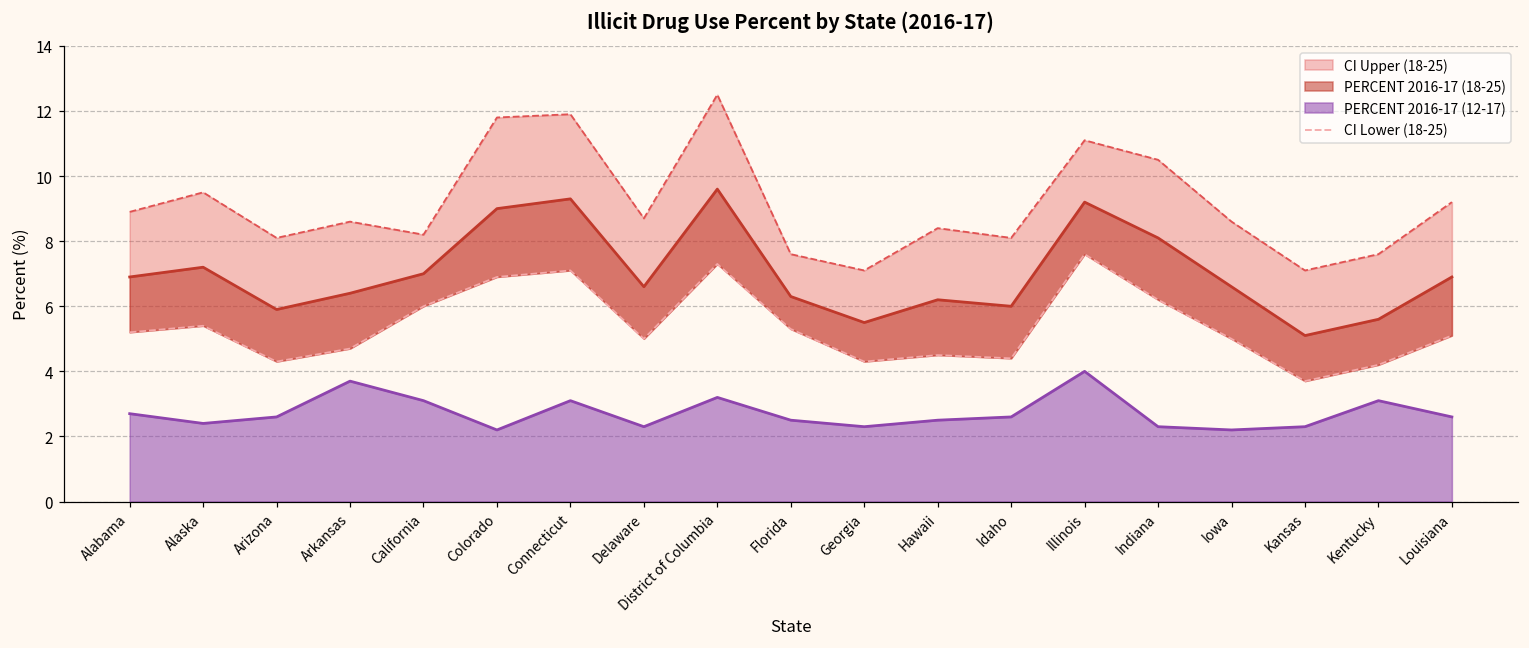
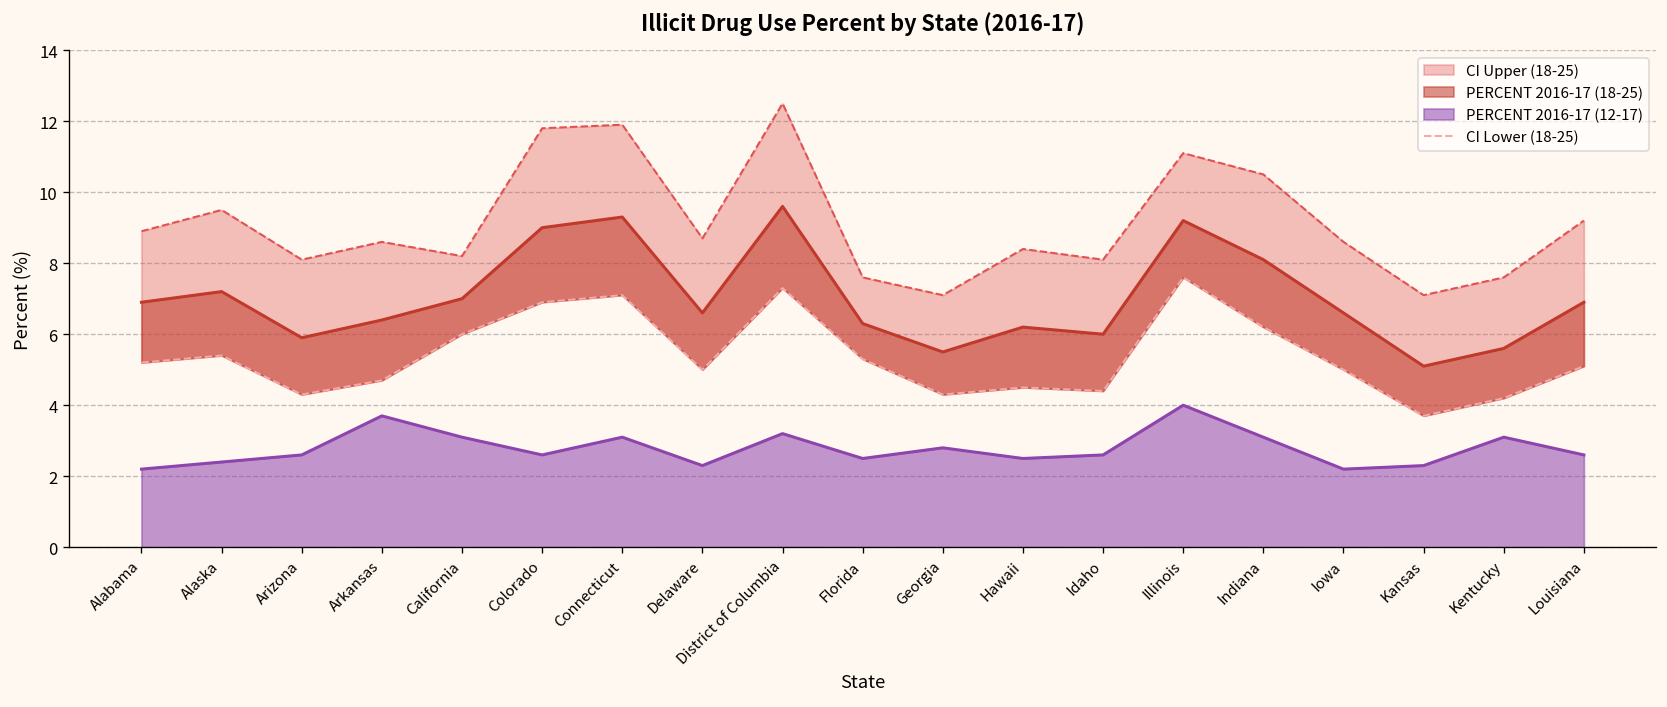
PERCENT 2016-17 (12-17), Alabama: 2.7 -> 2.2
PERCENT 2016-17 (12-17), Colorado: 2.2 -> 2.6
PERCENT 2016-17 (12-17), Georgia: 2.3 -> 2.8
PERCENT 2016-17 (12-17), Indiana: 2.3 -> 3.1
